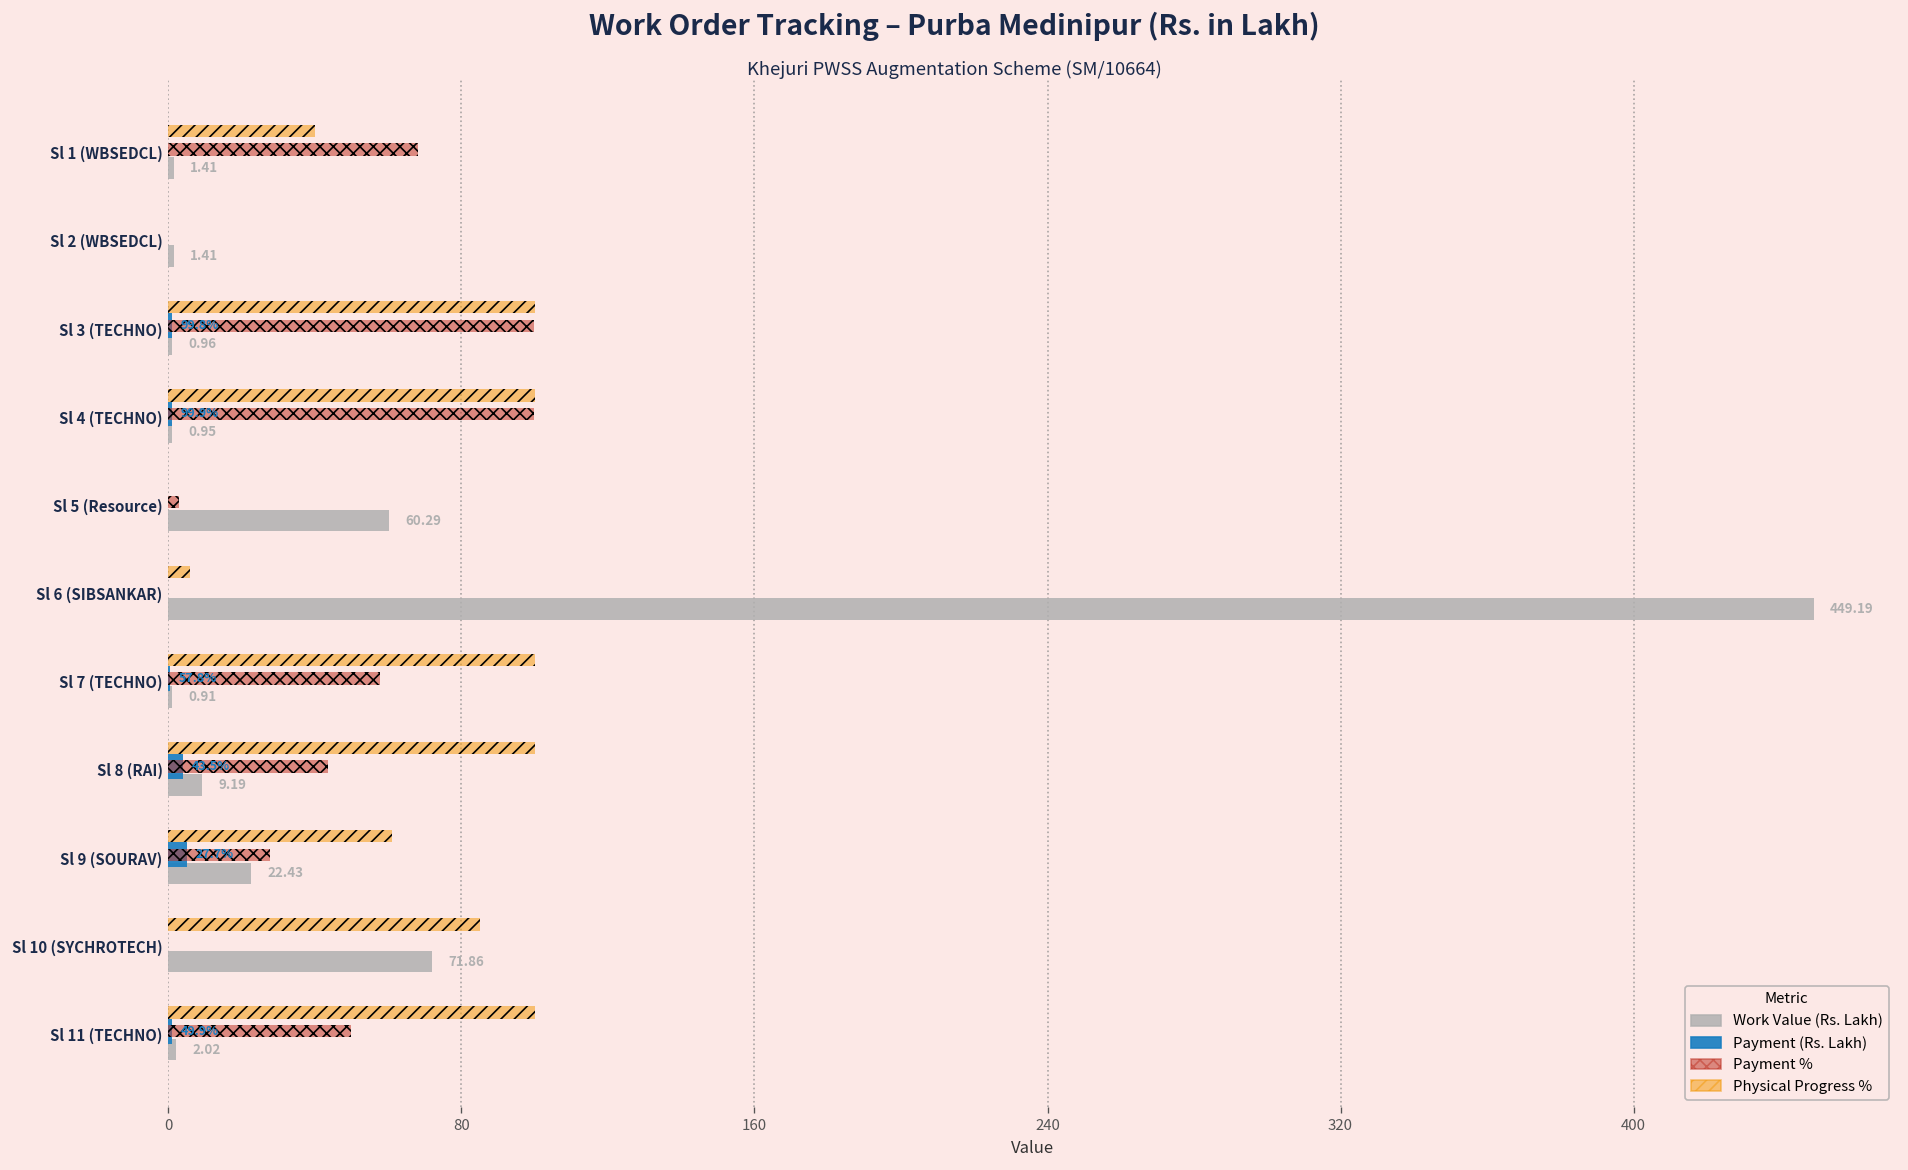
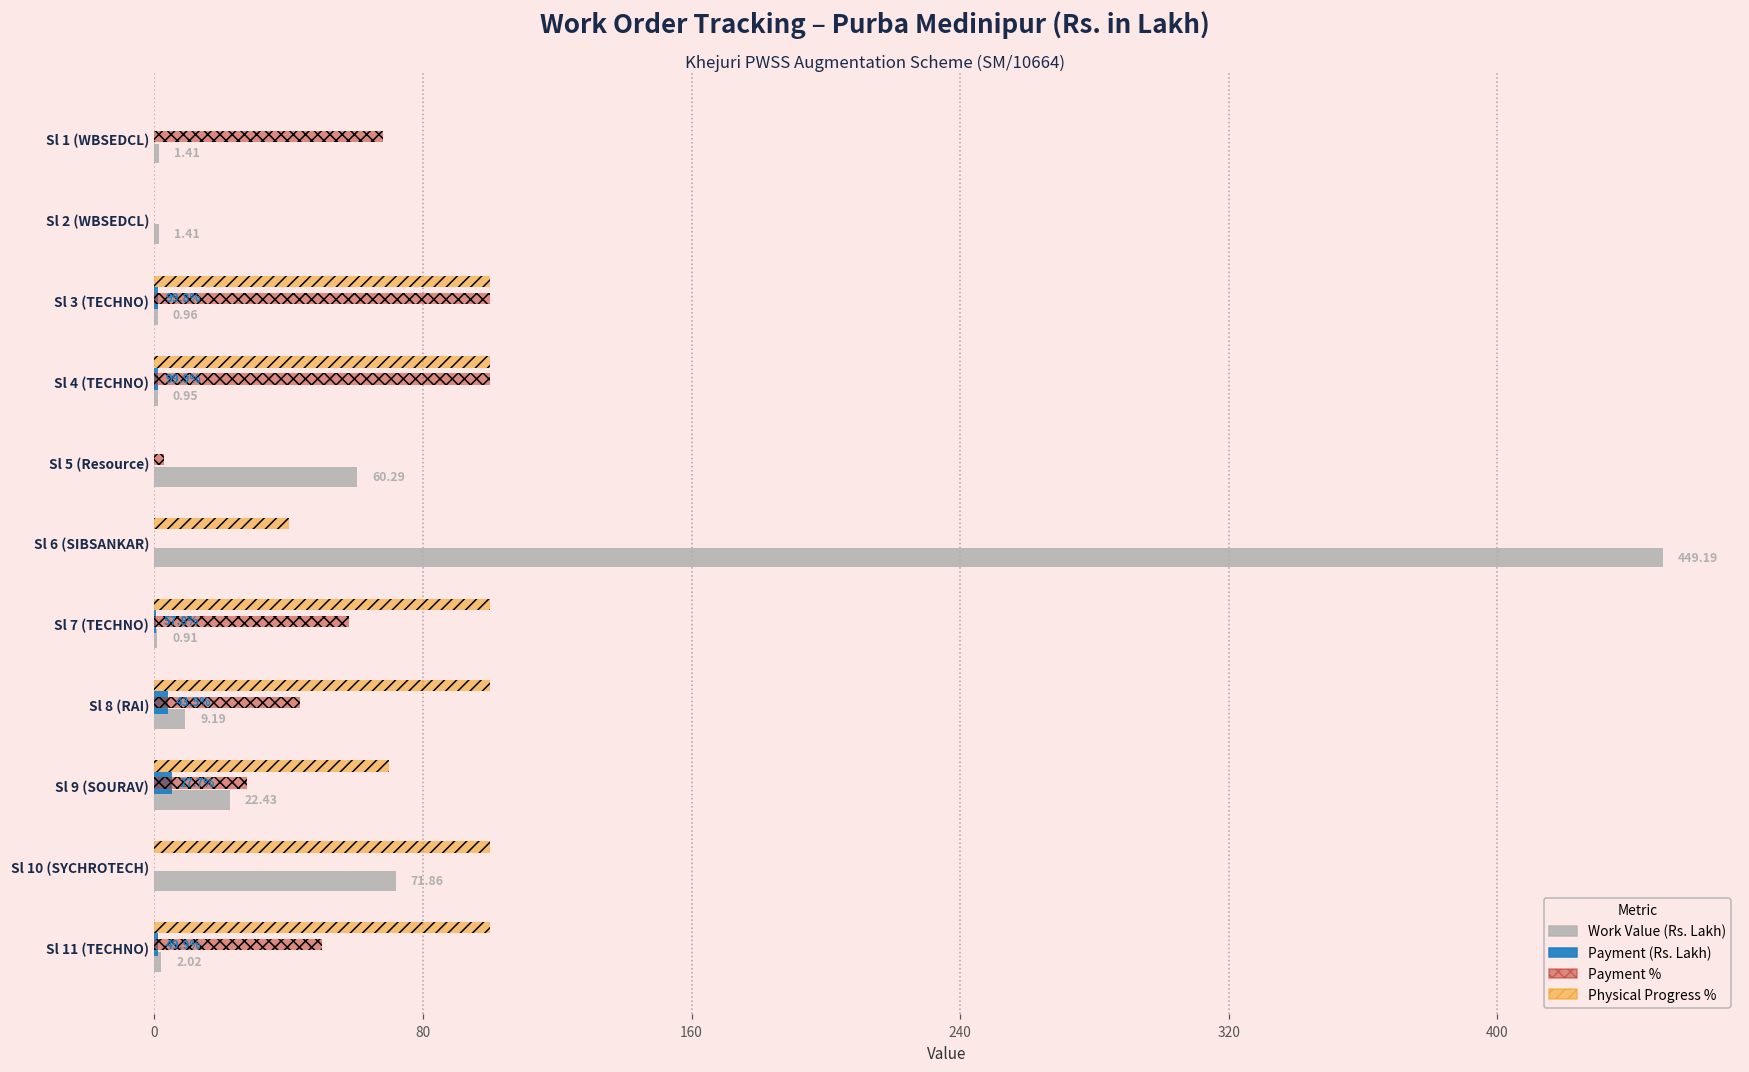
Physical Progress %, Sl 1 (WBSEDCL): 40 -> 0
Physical Progress %, Sl 6 (SIBSANKAR): 6 -> 40
Physical Progress %, Sl 9 (SOURAV): 61 -> 70
Physical Progress %, Sl 10 (SYCHROTECH): 85 -> 100
